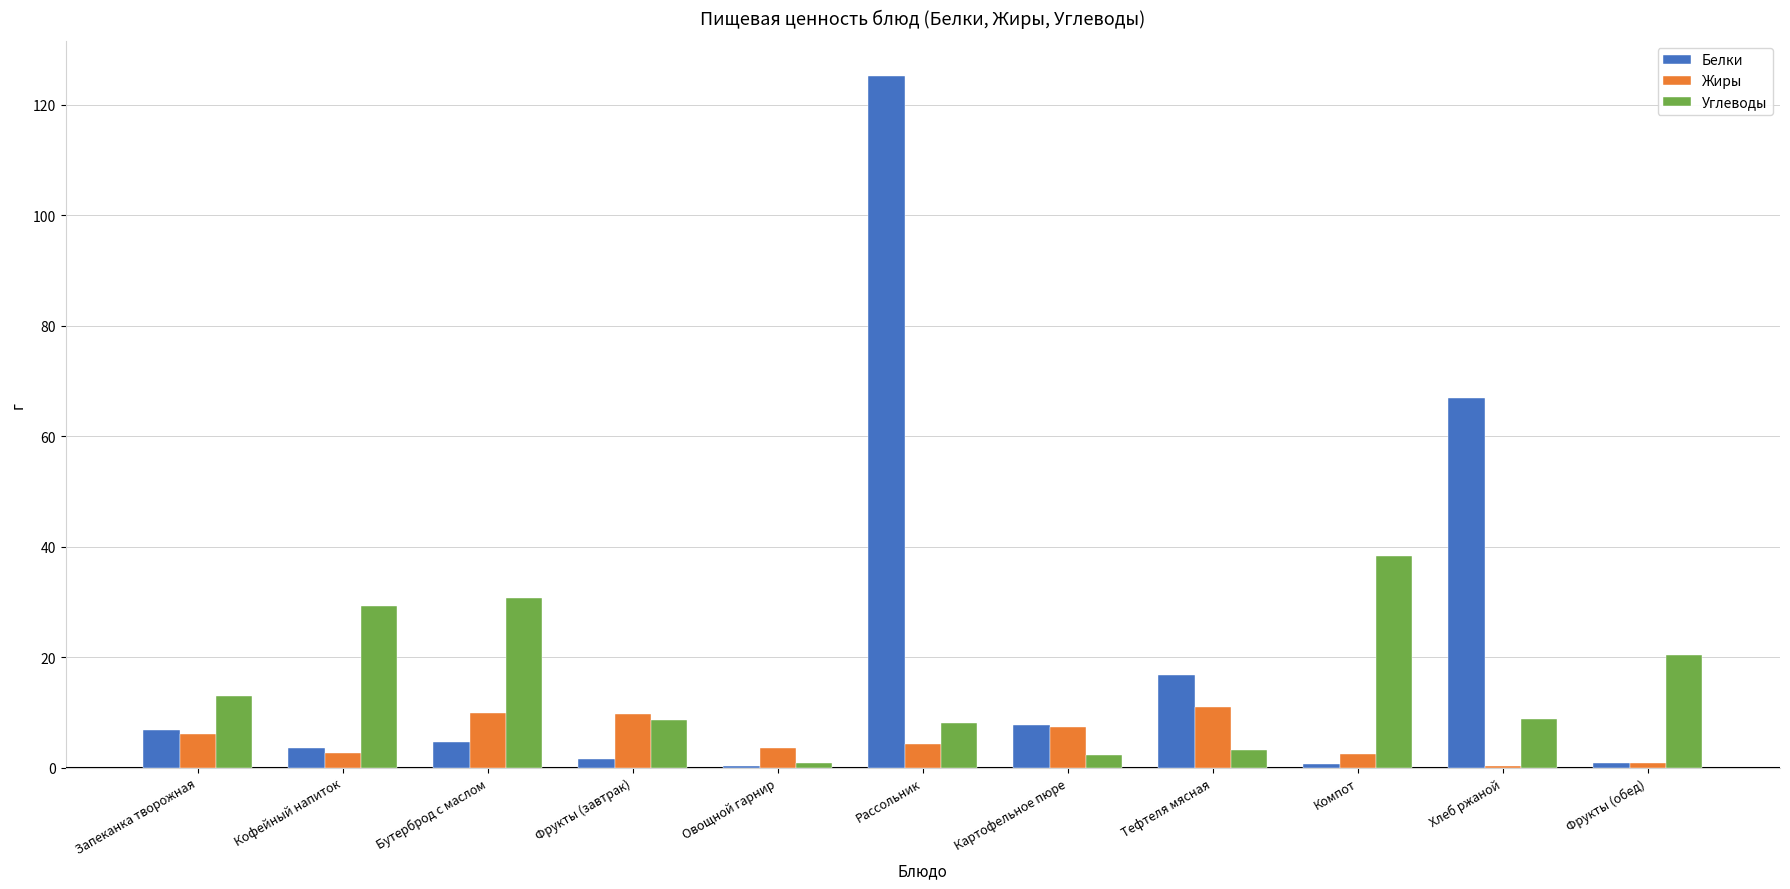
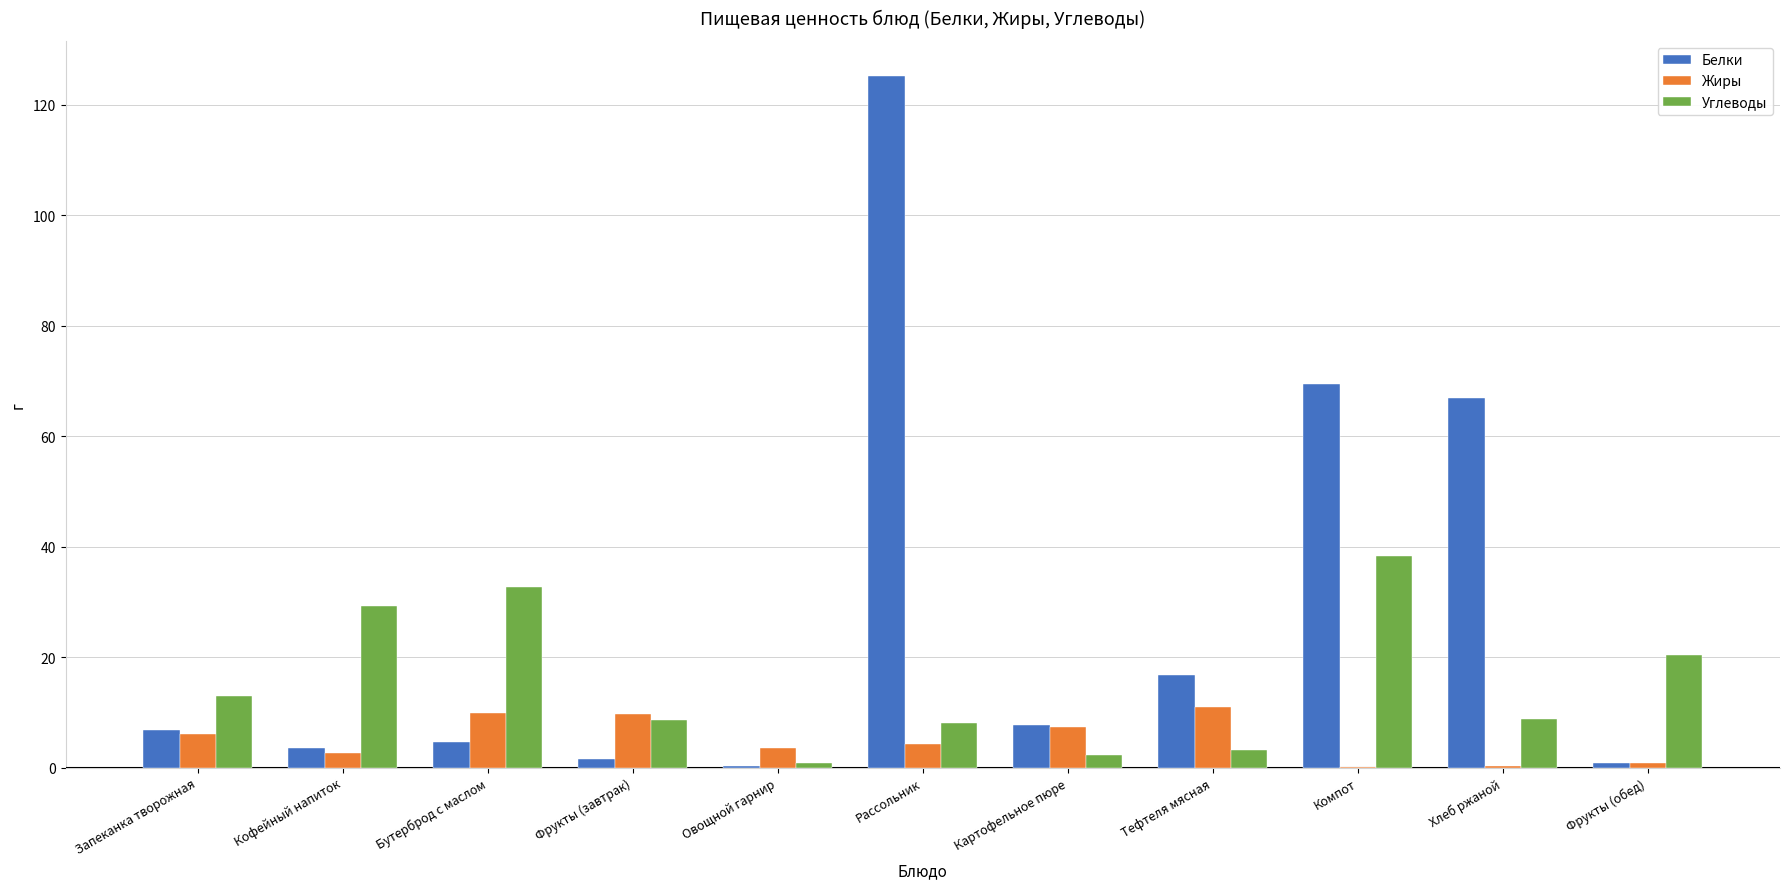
Углеводы, Бутерброд с маслом: 31 -> 33
Белки, Компот: 1 -> 69
Жиры, Компот: 2 -> 0
